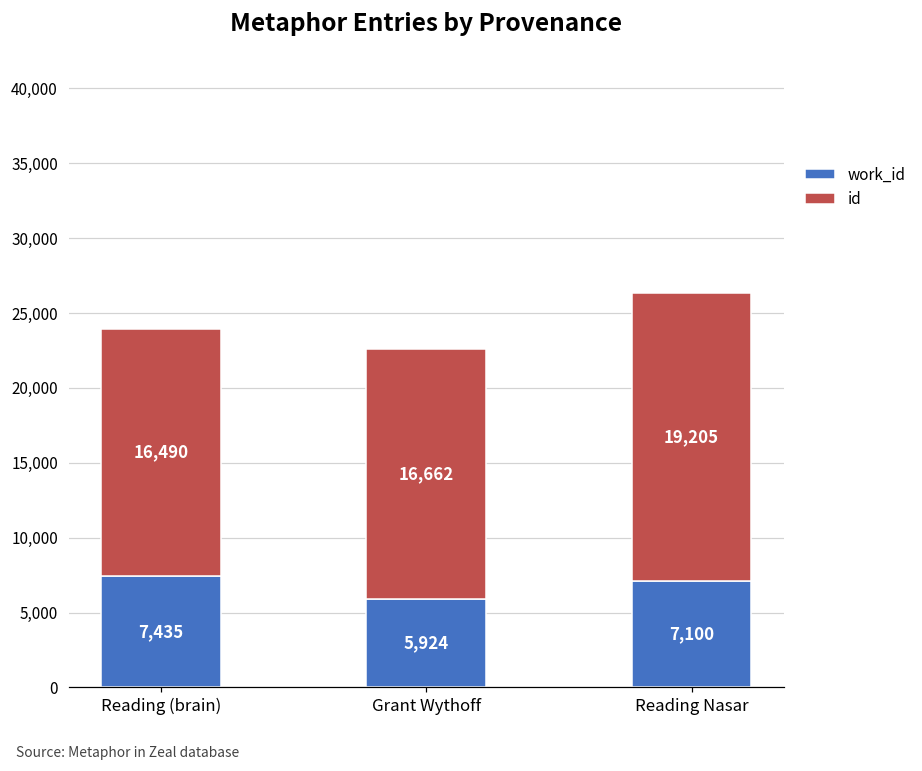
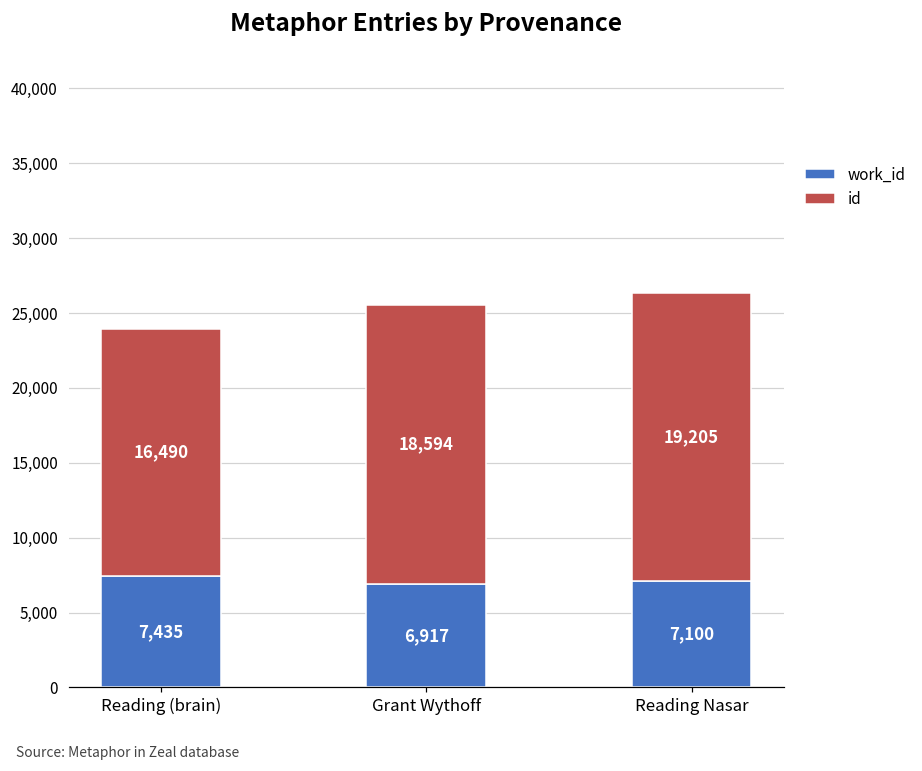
work_id, Grant Wythoff: 5,924 -> 6,917
id, Grant Wythoff: 16,662 -> 18,594
